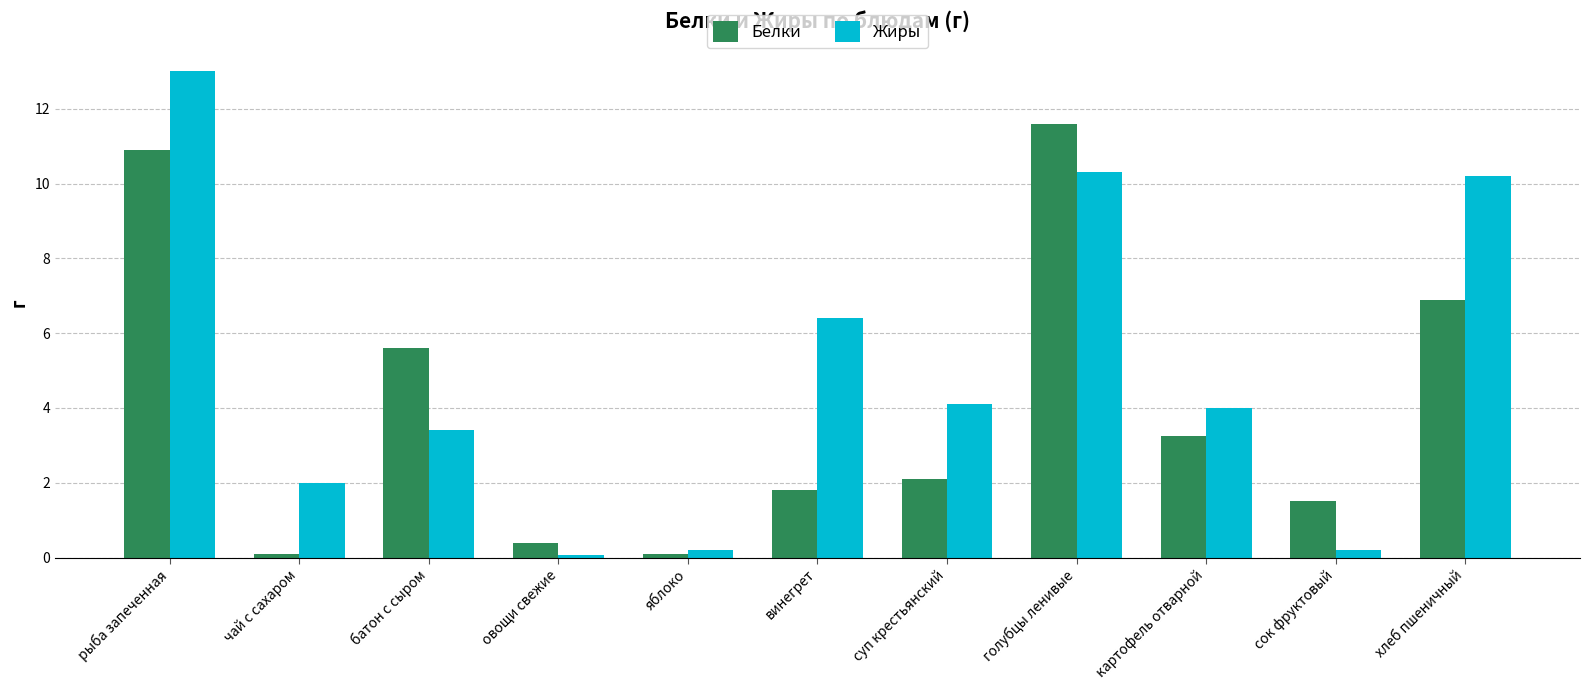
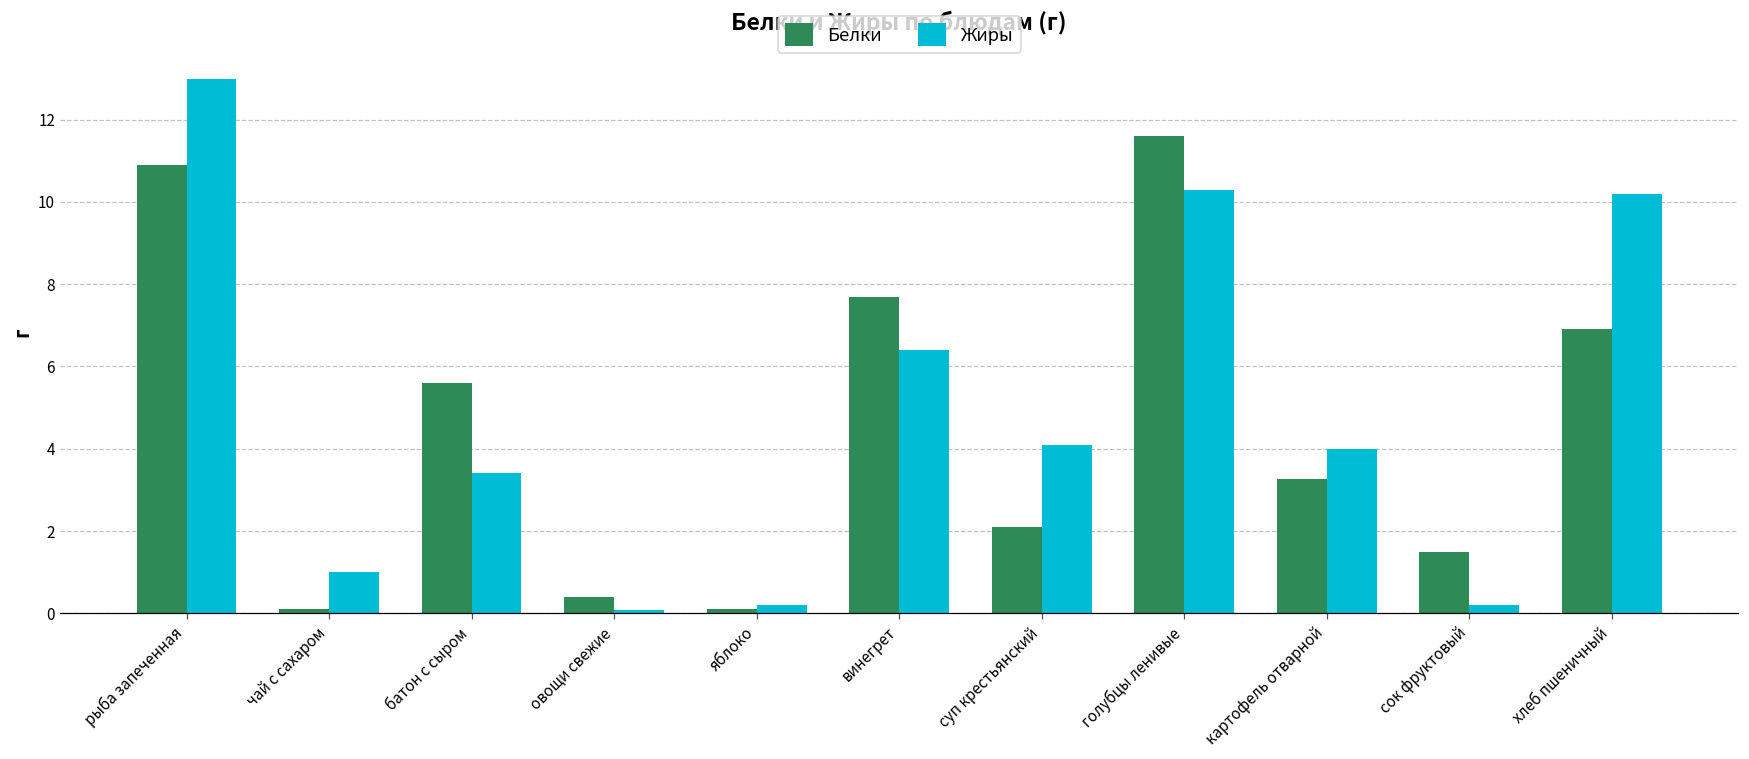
Жиры, чай с сахаром: 2 -> 1
Белки, винегрет: 1.8 -> 7.7
